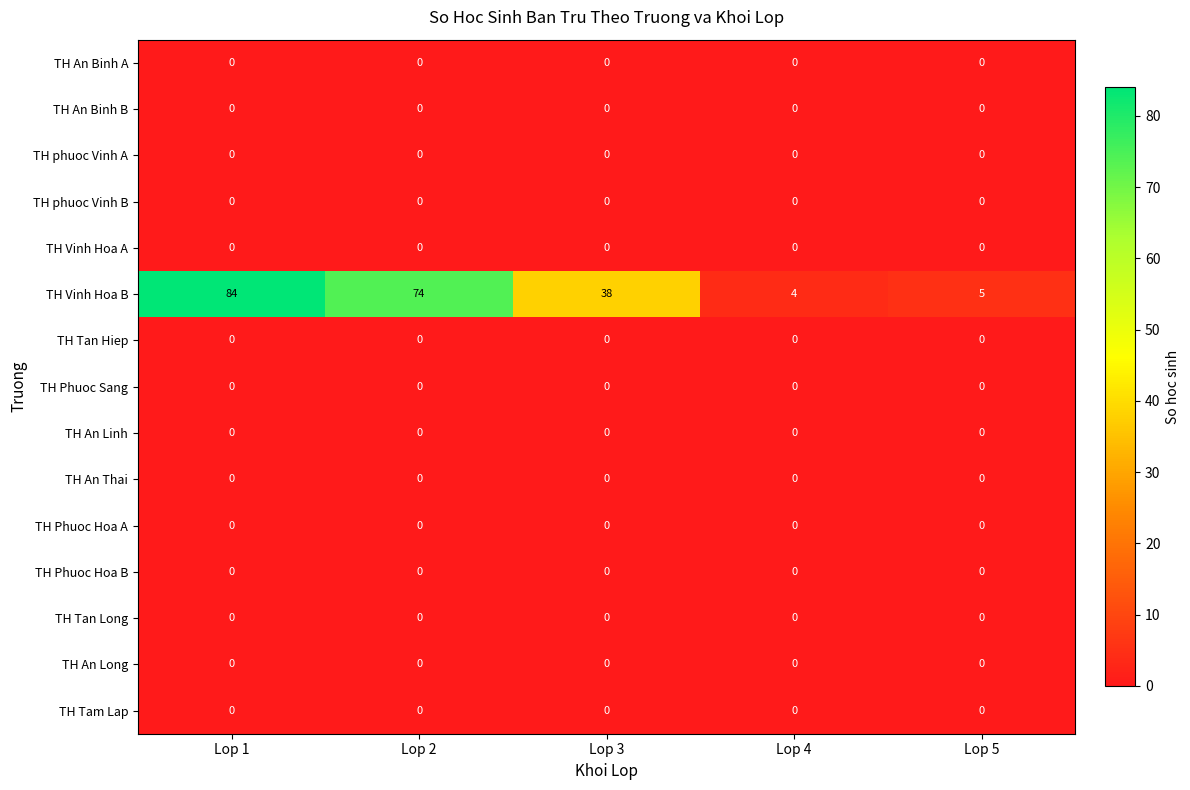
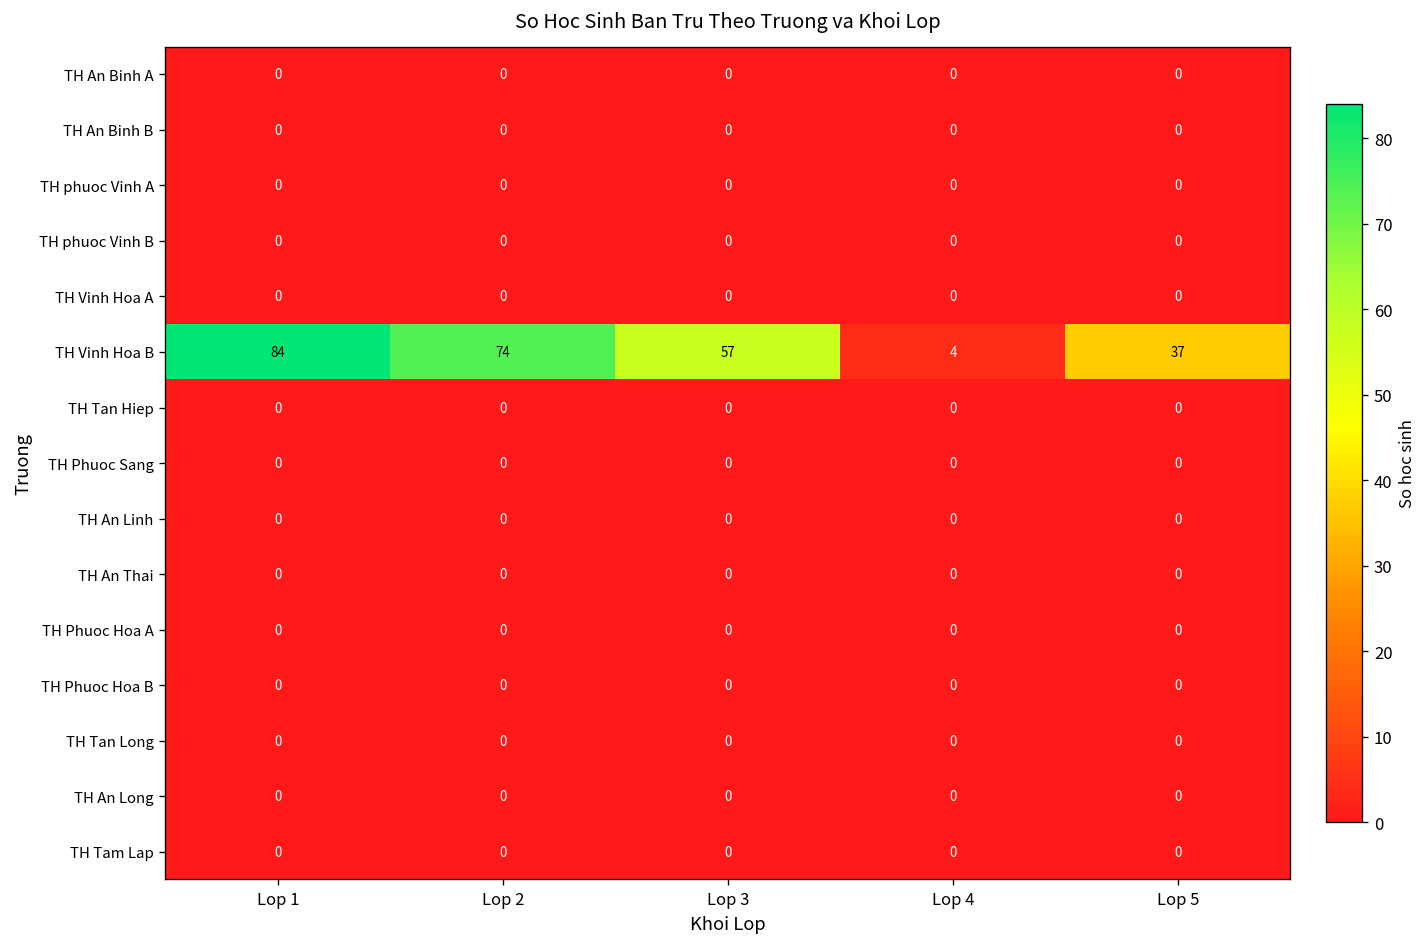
TH Vinh Hoa B, Lop 3: 38 -> 57
TH Vinh Hoa B, Lop 5: 5 -> 37
